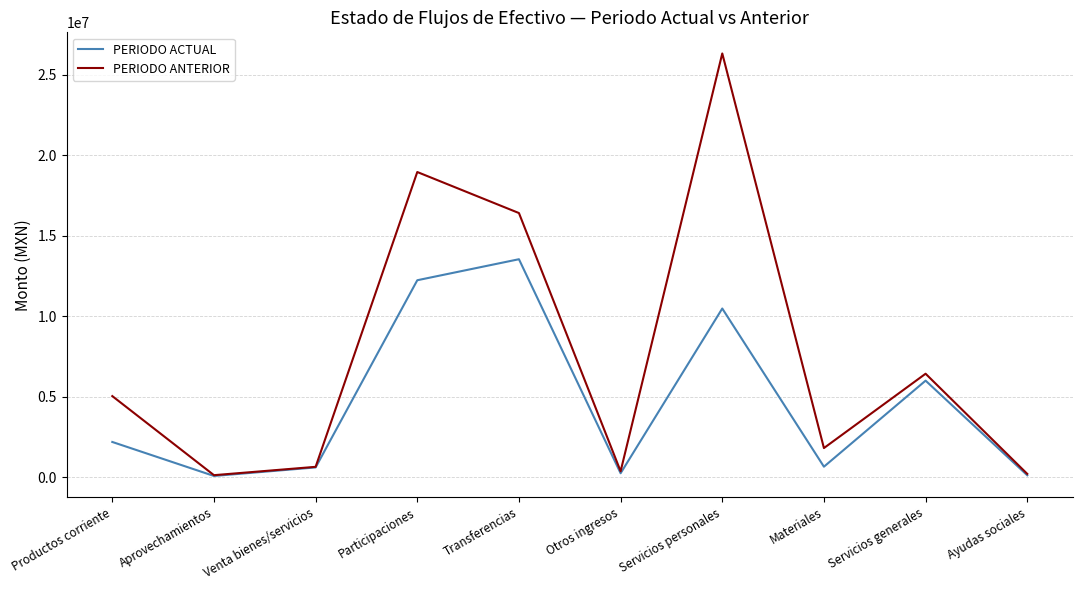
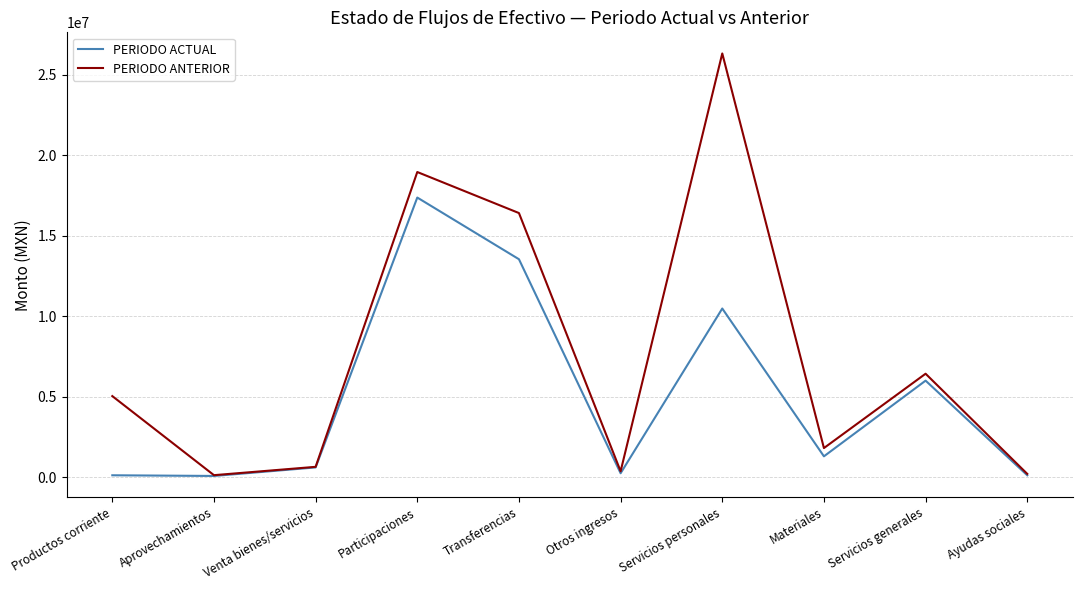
PERIODO ACTUAL, Productos corriente: 2200000 -> 100000
PERIODO ACTUAL, Participaciones: 12200000 -> 17400000
PERIODO ACTUAL, Materiales: 700000 -> 1300000
